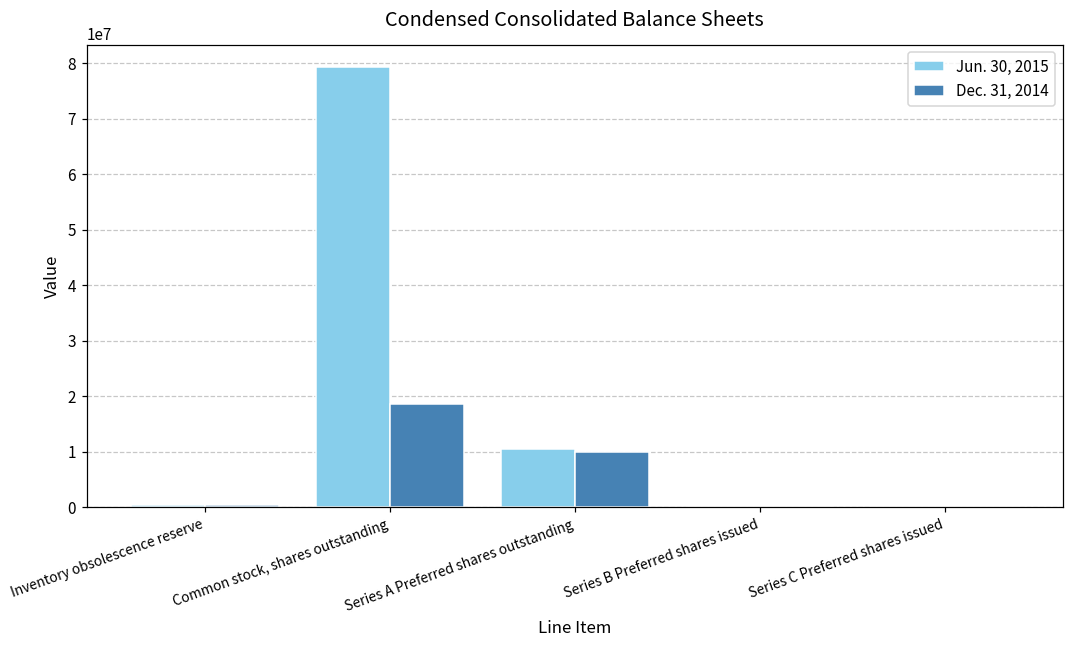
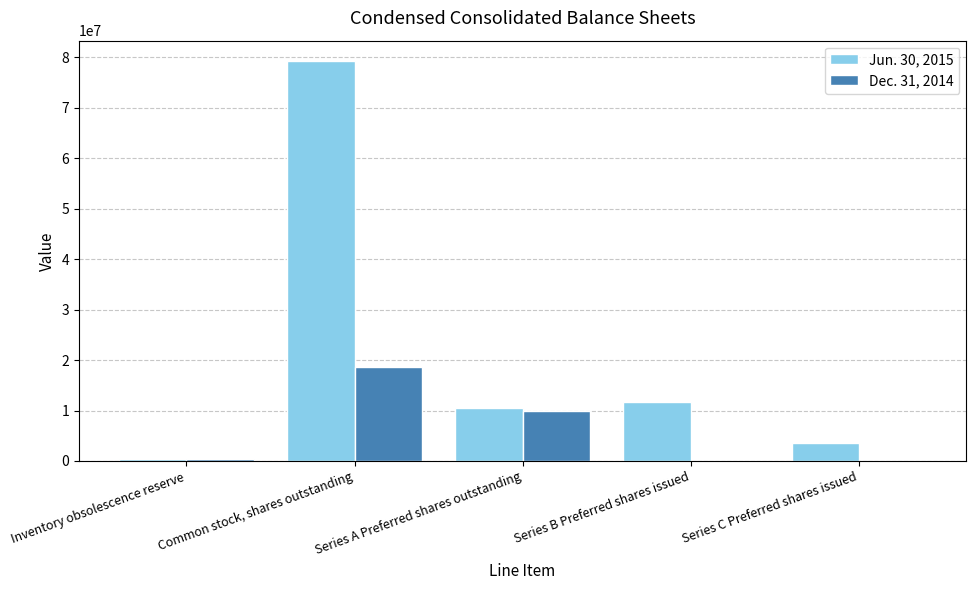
Jun. 30, 2015, Series B Preferred shares issued: 0 -> 12000000
Jun. 30, 2015, Series C Preferred shares issued: 0 -> 4000000
